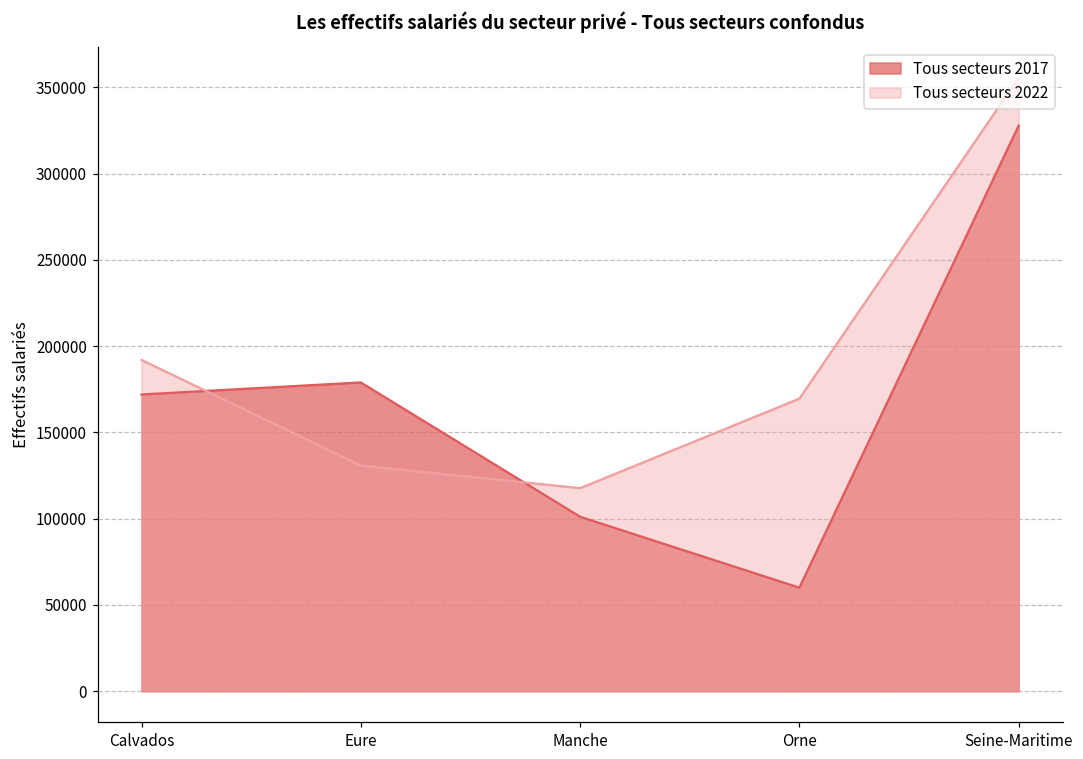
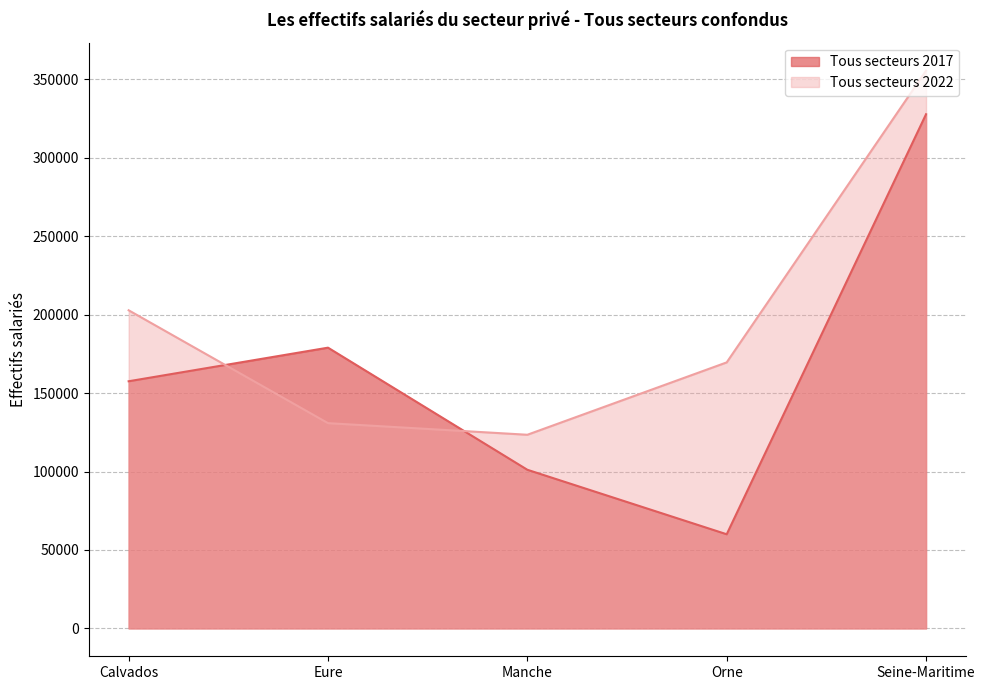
Tous secteurs 2017, Calvados: 172000 -> 158000
Tous secteurs 2022, Calvados: 192000 -> 203000
Tous secteurs 2022, Manche: 118000 -> 123000
